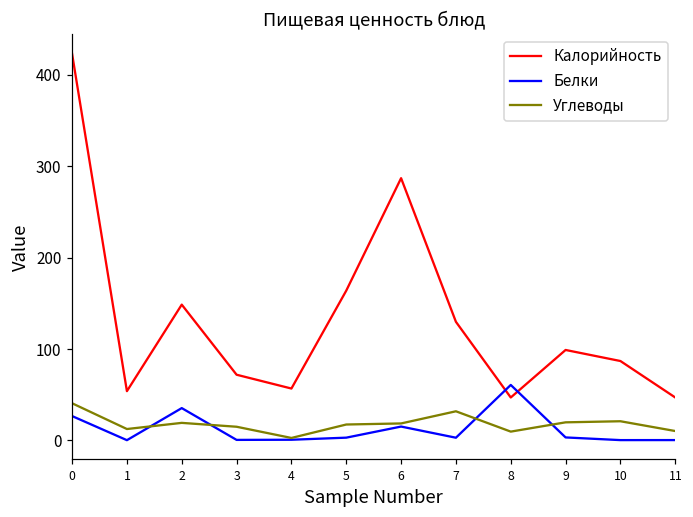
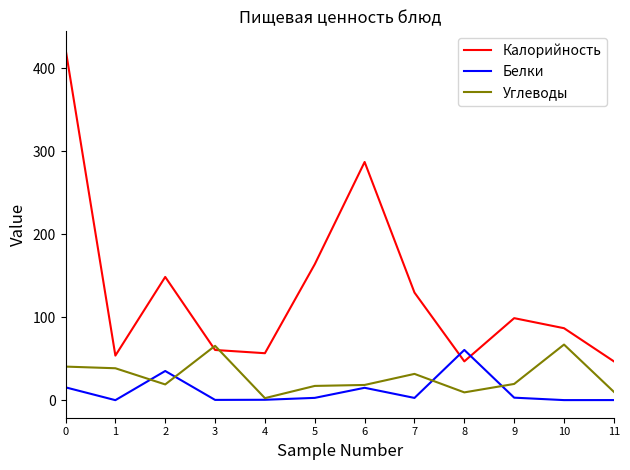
Белки, 0: 30 -> 20
Углеводы, 1: 10 -> 40
Калорийность, 3: 70 -> 60
Углеводы, 3: 10 -> 70
Углеводы, 10: 20 -> 70
